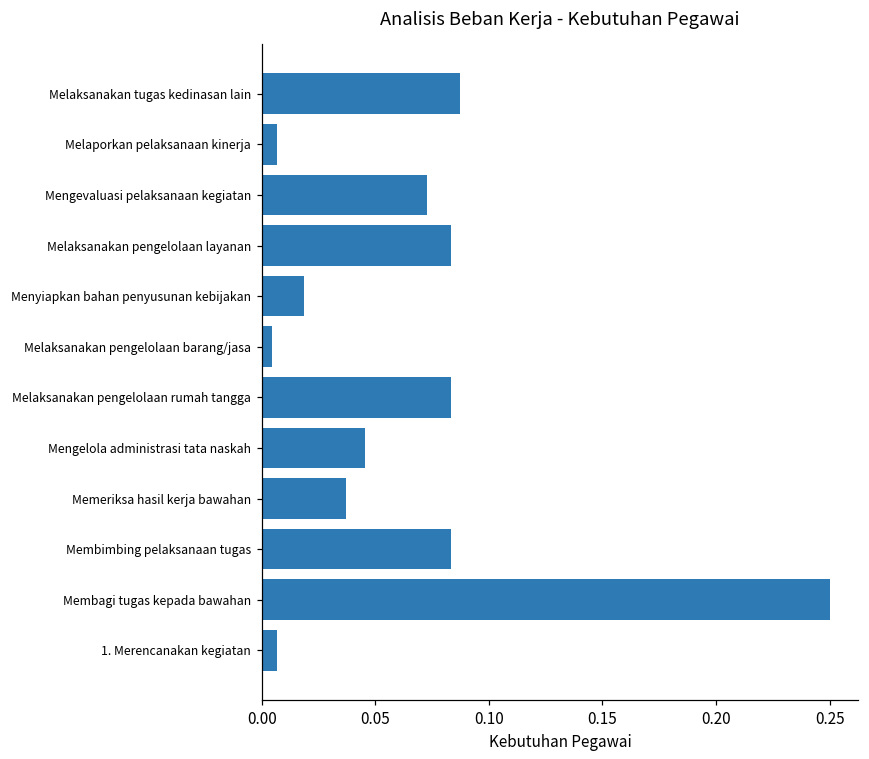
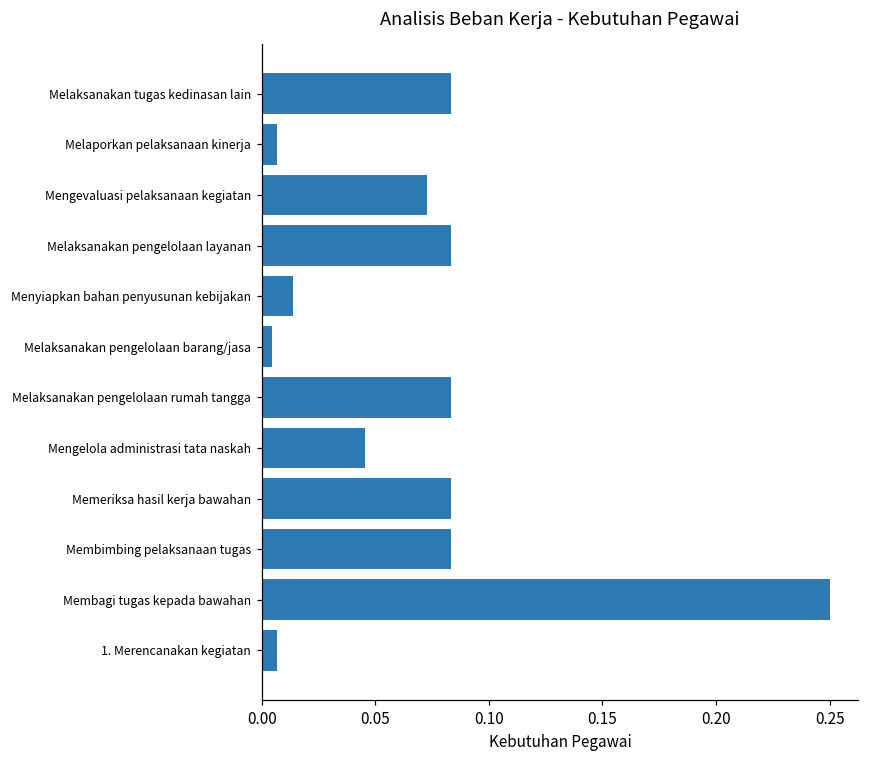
Melaksanakan tugas kedinasan lain: 0.087 -> 0.083
Menyiapkan bahan penyusunan kebijakan: 0.019 -> 0.014
Memeriksa hasil kerja bawahan: 0.037 -> 0.083
